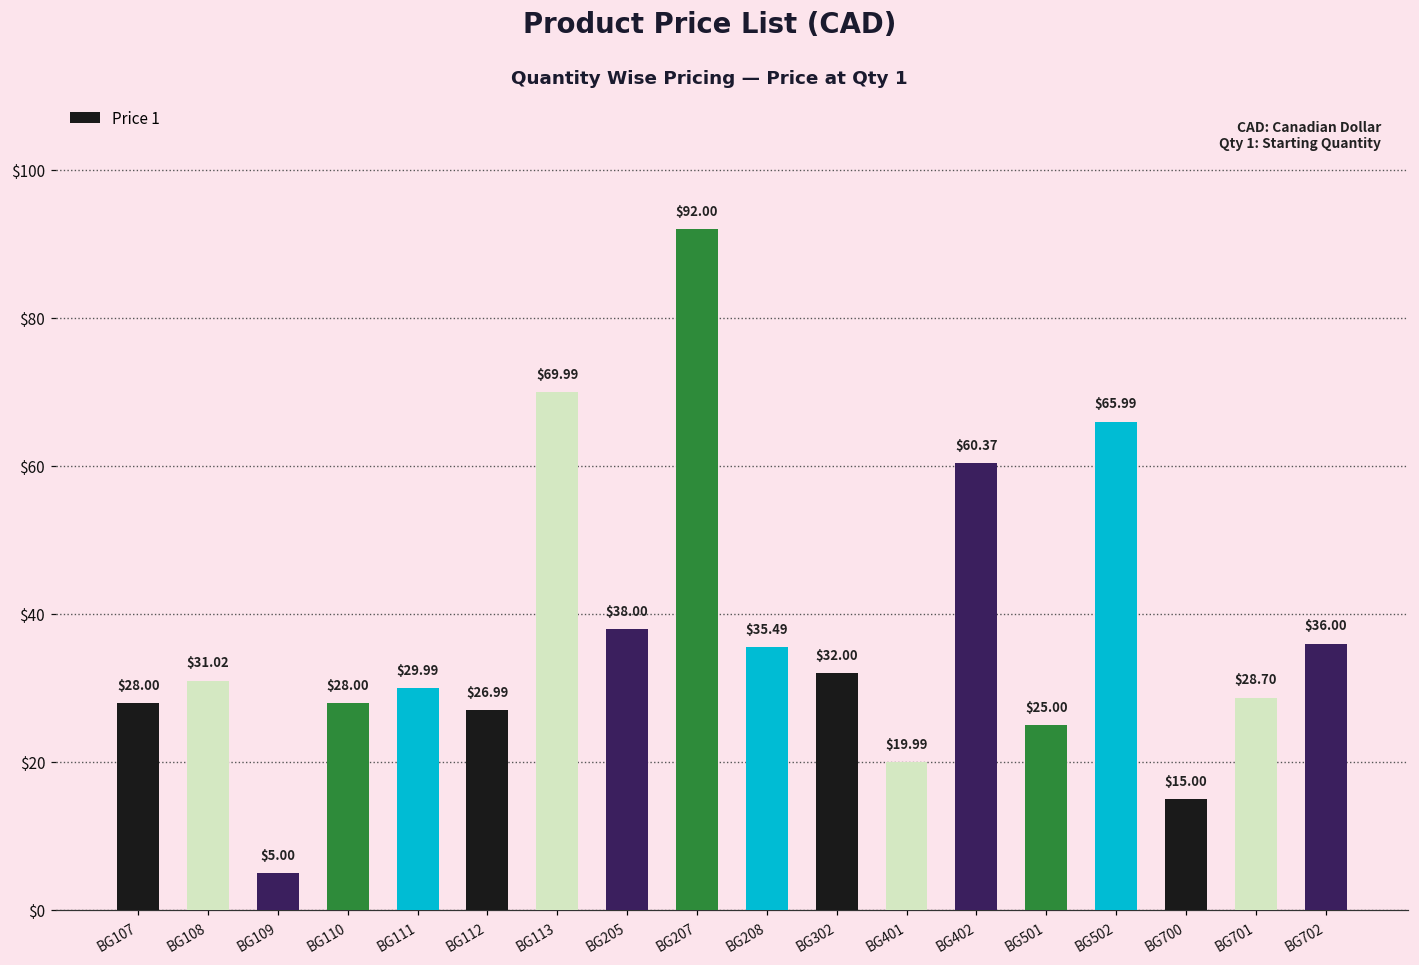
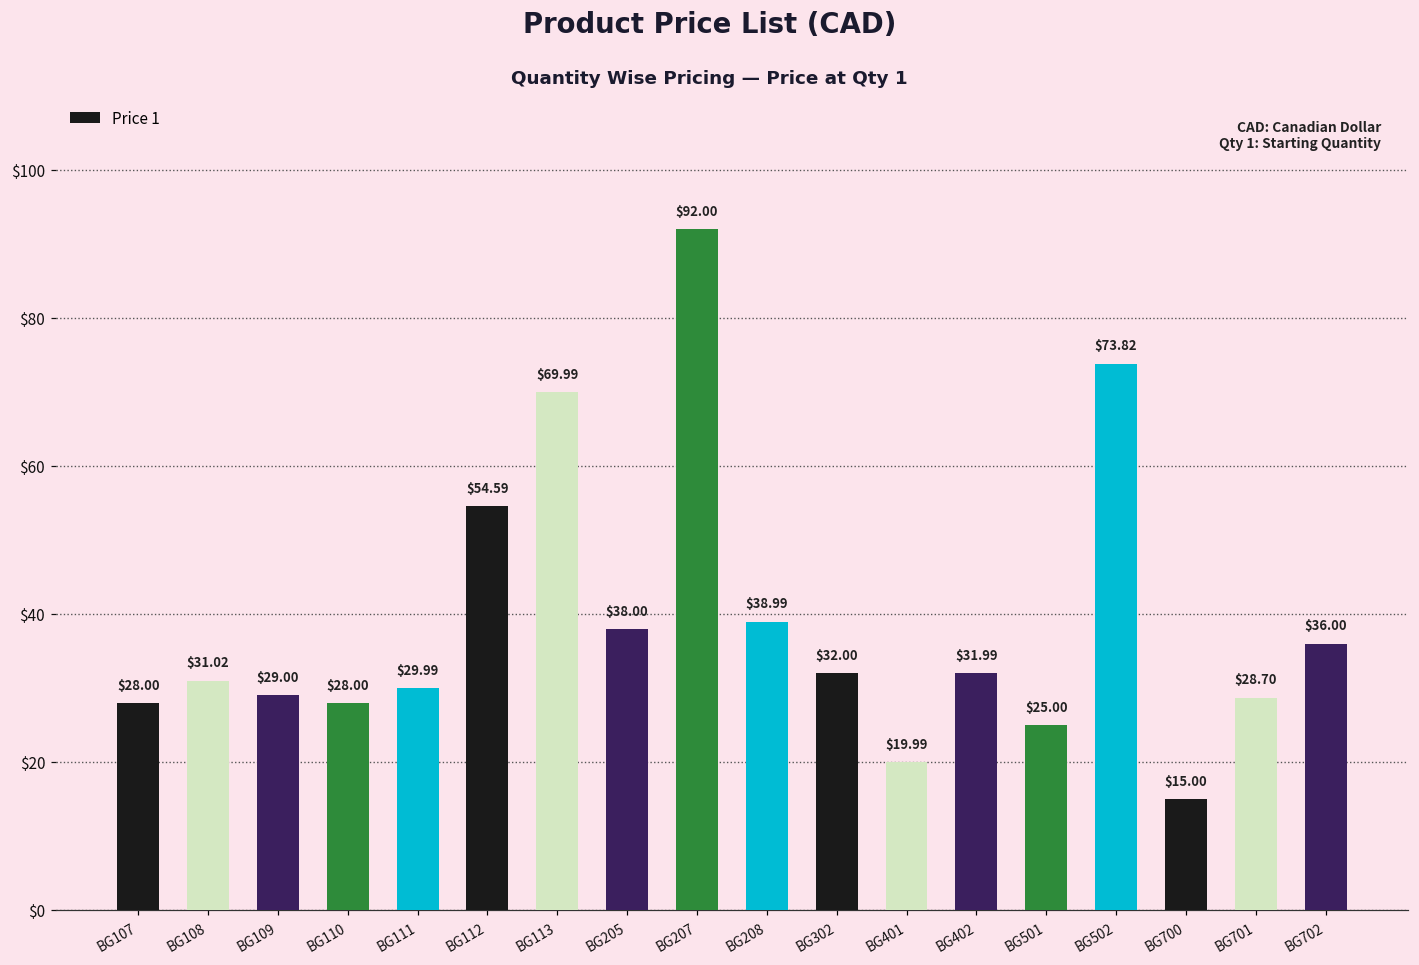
BG109: $5.00 -> $29.00
BG112: $26.99 -> $54.59
BG208: $35.49 -> $38.99
BG402: $60.37 -> $31.99
BG502: $65.99 -> $73.82
